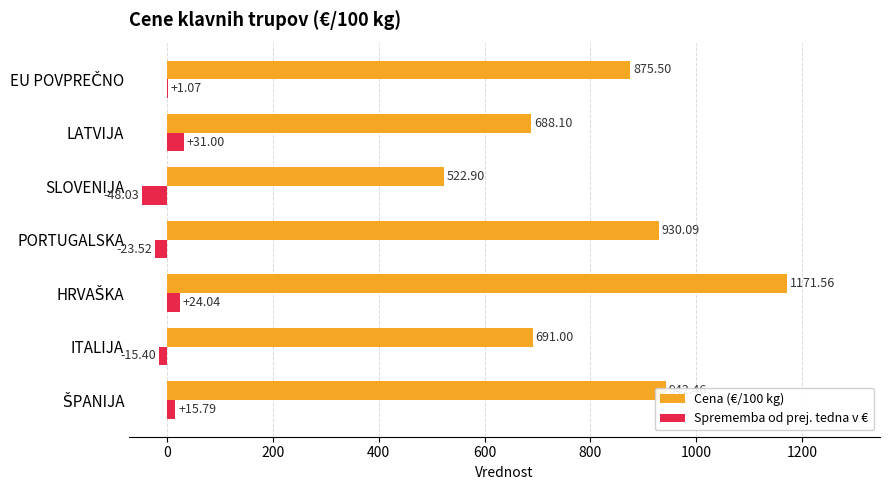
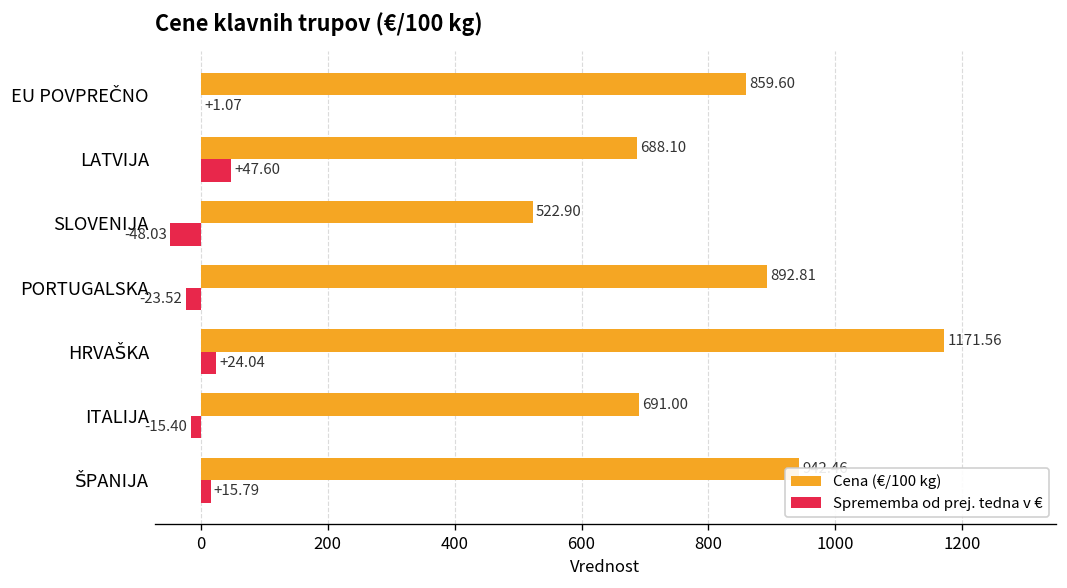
Cena (€/100 kg), EU POVPREČNO: 875.50 -> 859.60
Sprememba od prej. tedna v €, LATVIJA: +31.00 -> +47.60
Cena (€/100 kg), PORTUGALSKA: 930.09 -> 892.81
